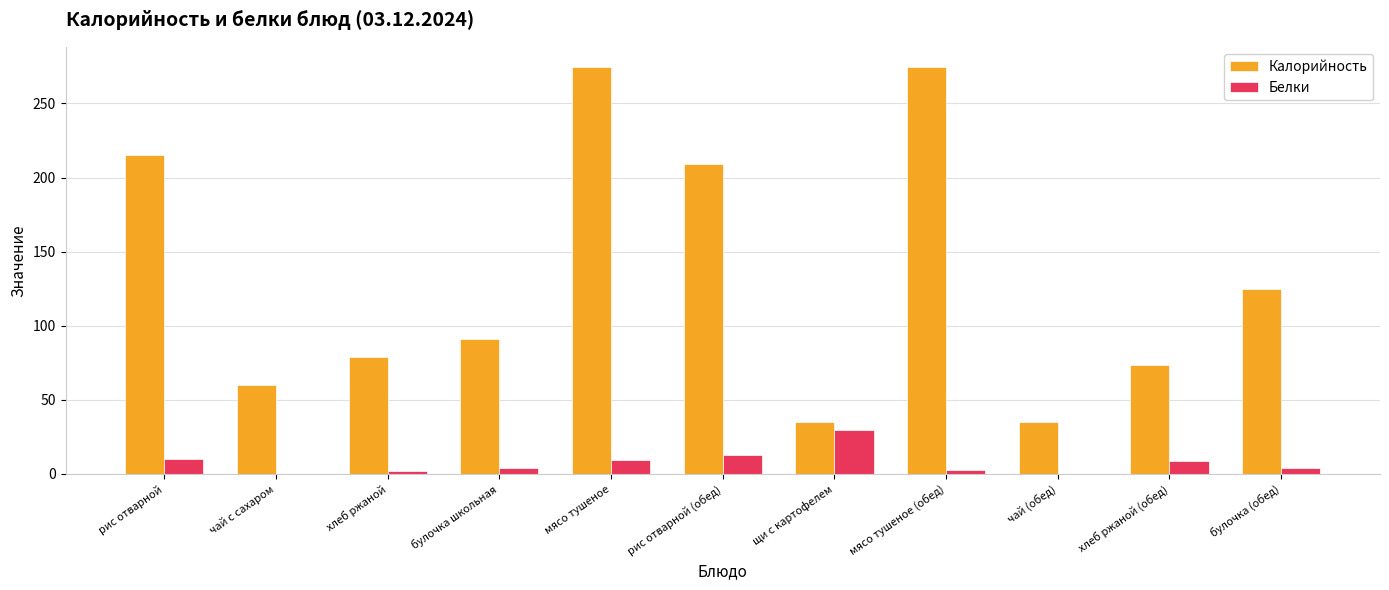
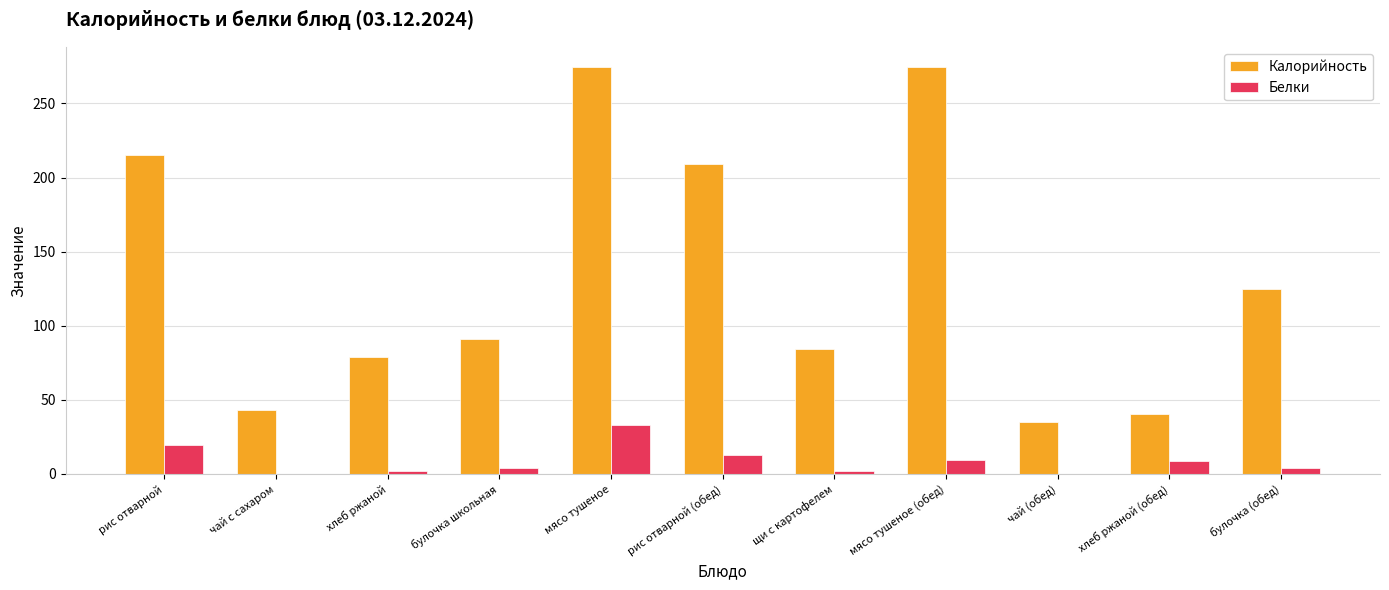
Белки, рис отварной: 10 -> 19
Калорийность, чай с сахаром: 60 -> 43
Белки, мясо тушеное: 10 -> 33
Калорийность, щи с картофелем: 35 -> 84
Белки, щи с картофелем: 30 -> 2
Белки, мясо тушеное (обед): 3 -> 10
Калорийность, хлеб ржаной (обед): 74 -> 41
